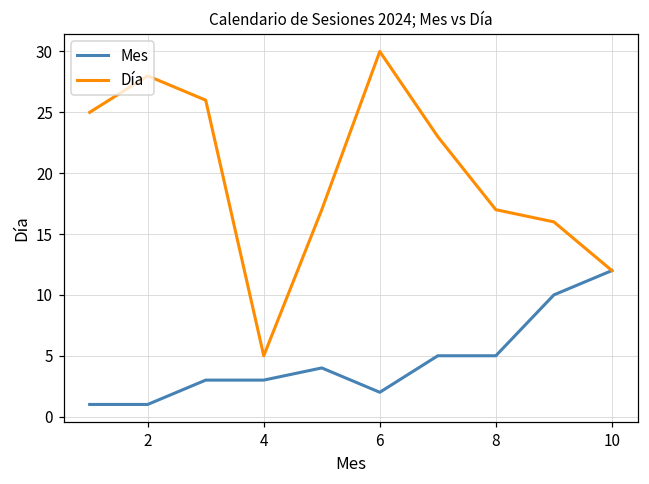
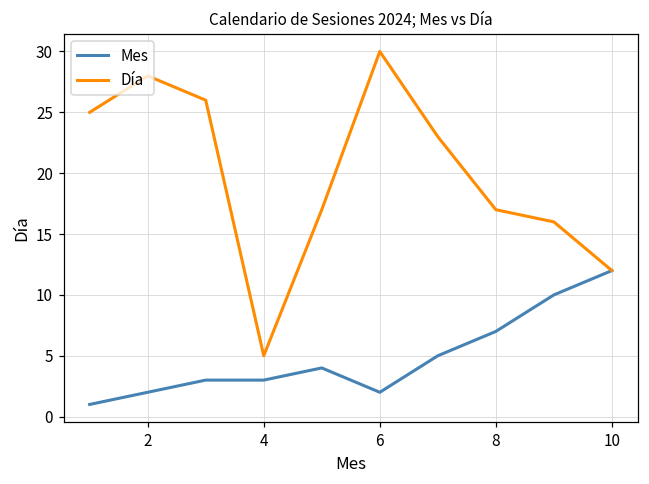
Mes, 2: 1 -> 2
Mes, 8: 5 -> 7
